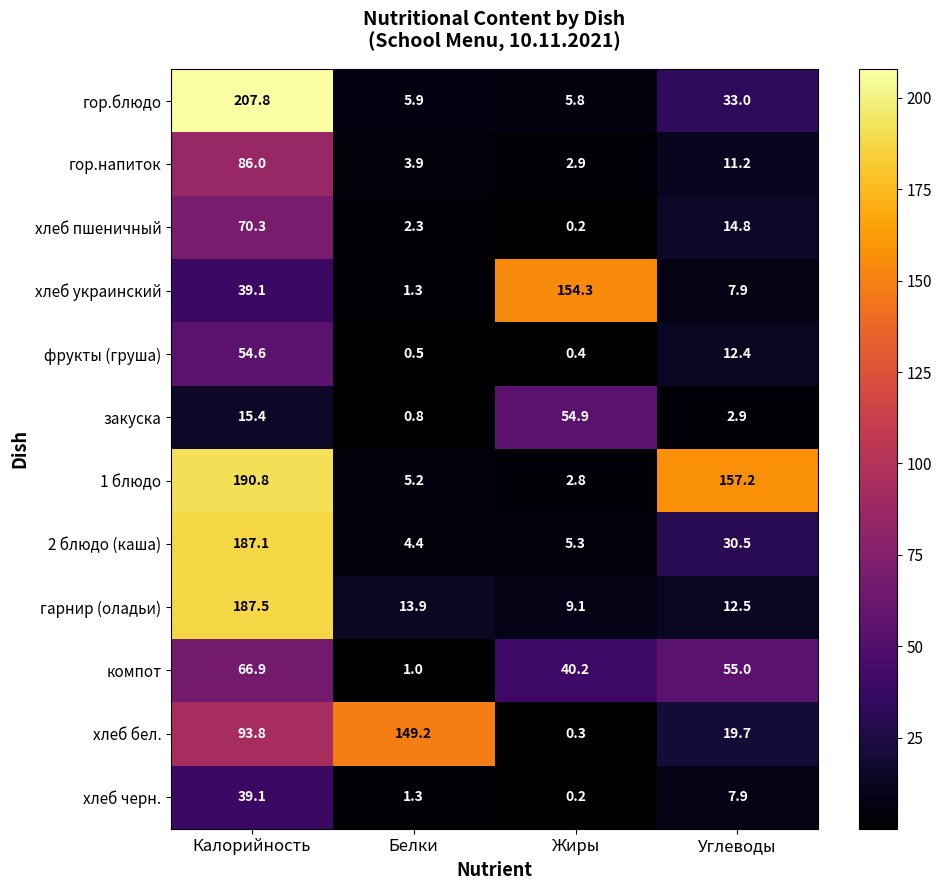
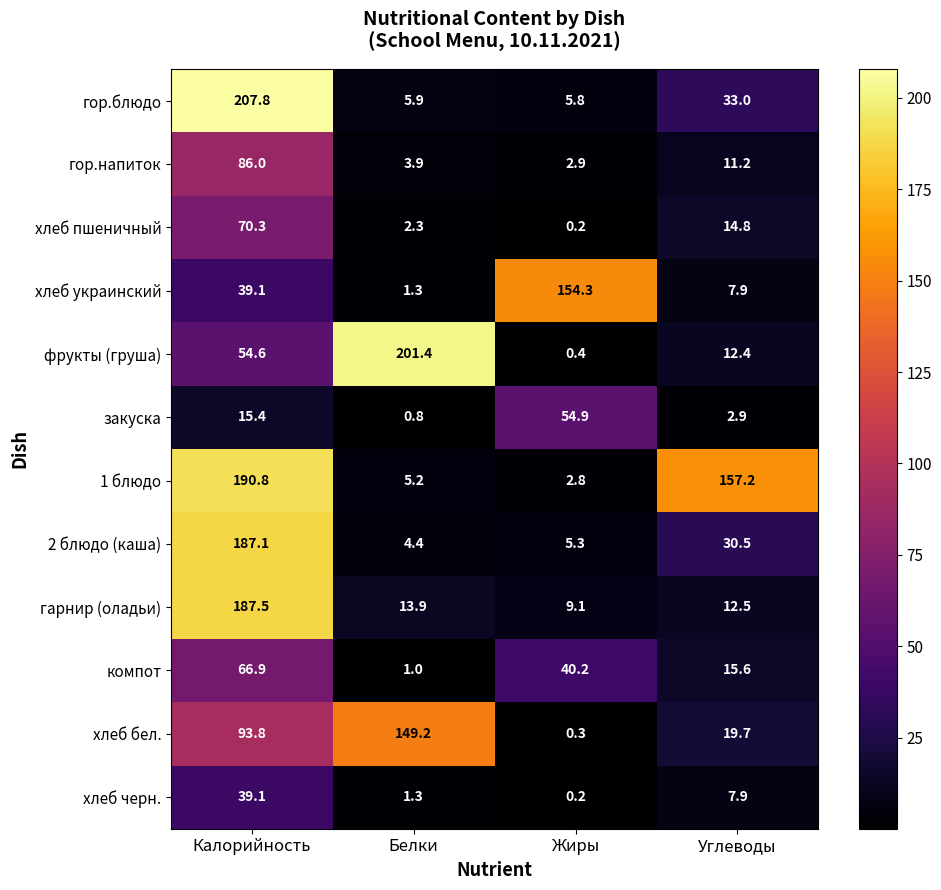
фрукты (груша), Белки: 0.5 -> 201.4
компот, Углеводы: 55.0 -> 15.6
